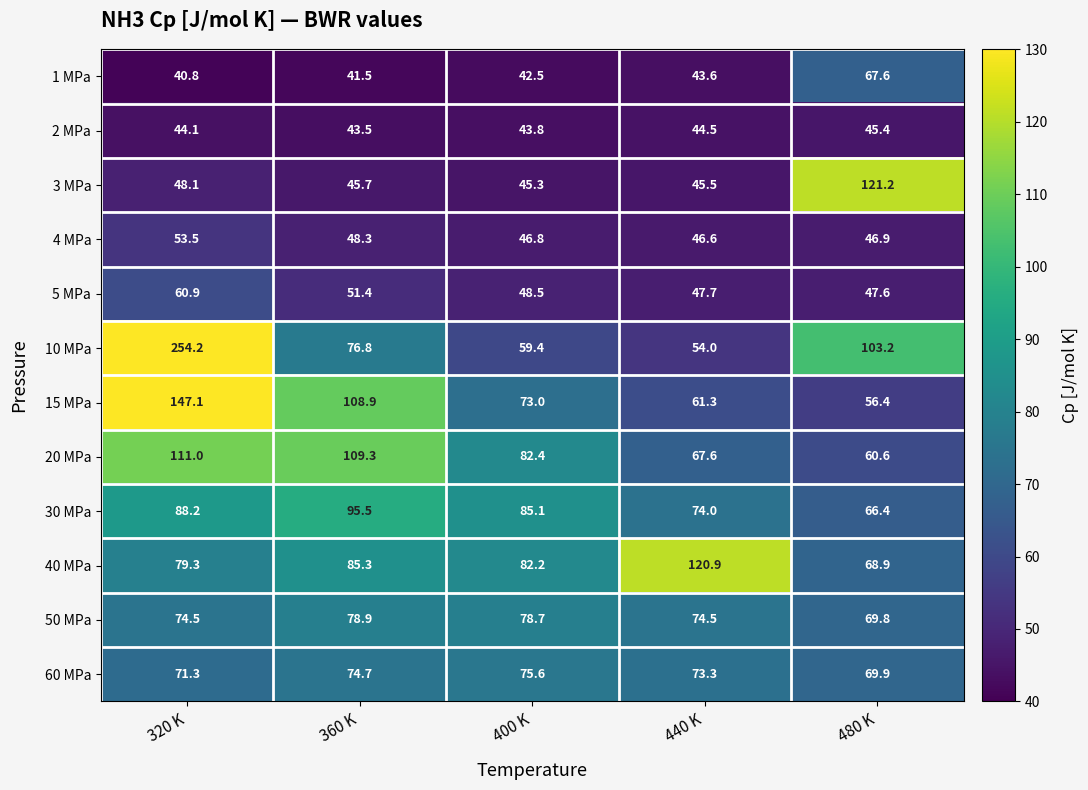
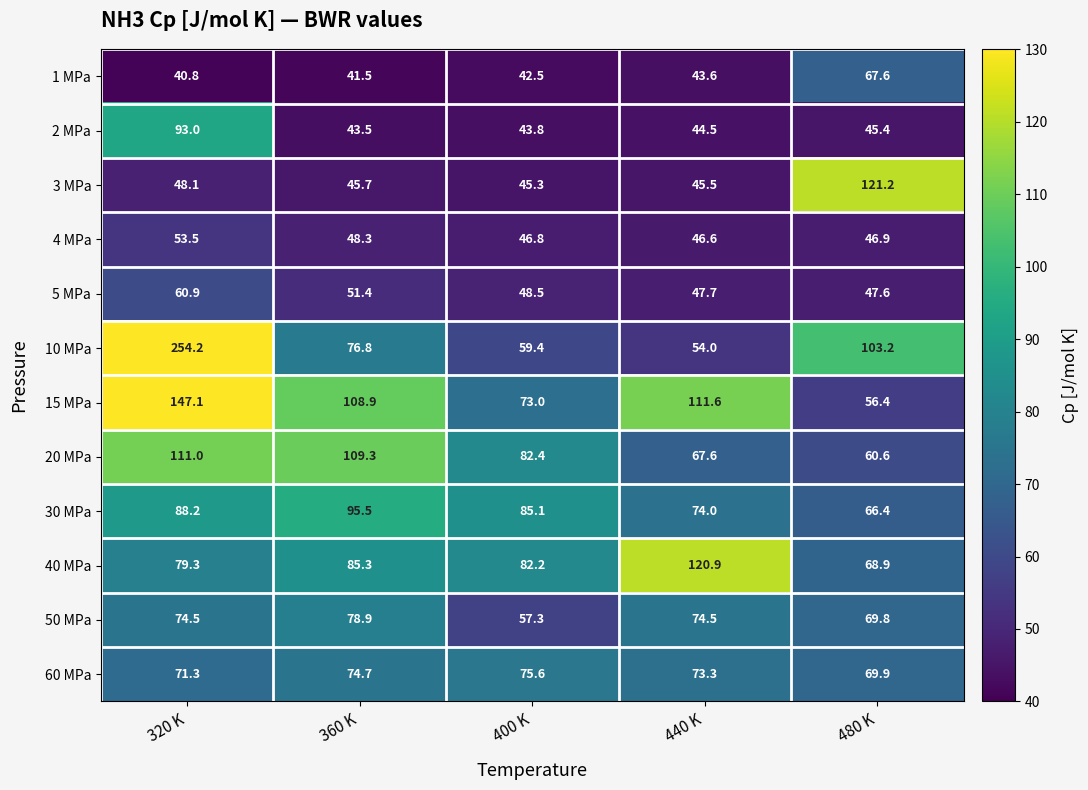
2 MPa, 320 K: 44.1 -> 93.0
15 MPa, 440 K: 61.3 -> 111.6
50 MPa, 400 K: 78.7 -> 57.3
